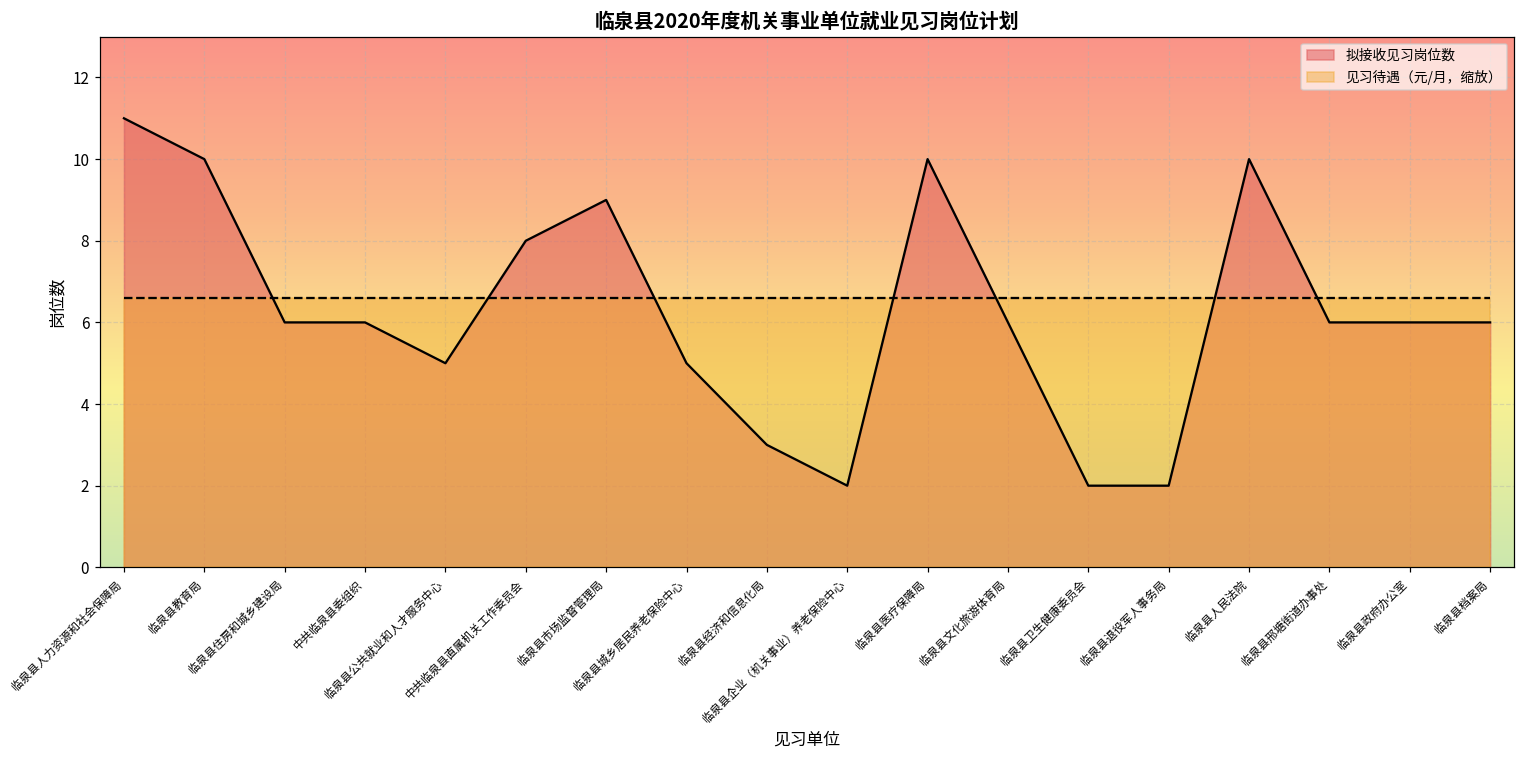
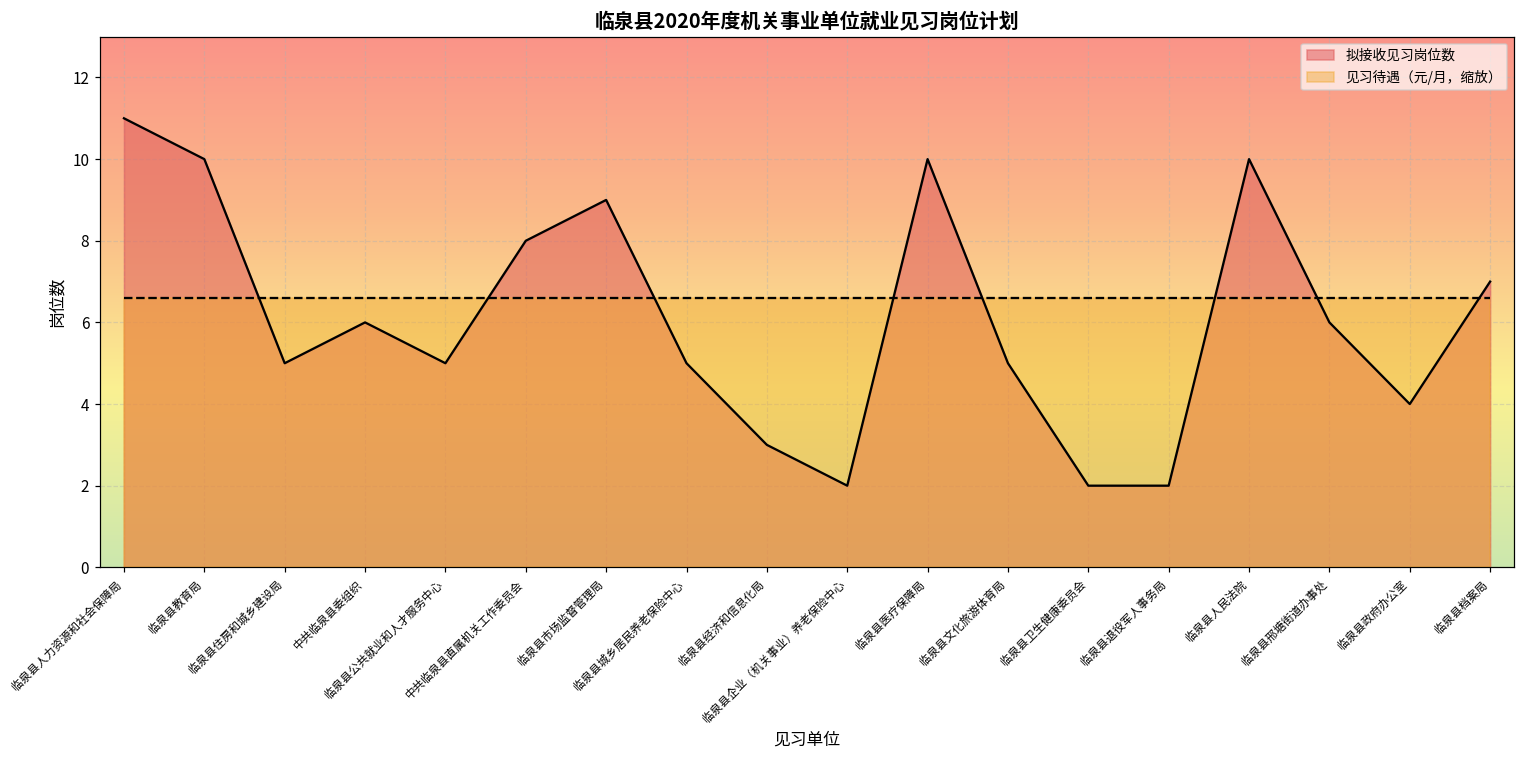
拟接收见习岗位数, 临泉县住房和城乡建设局: 6 -> 5
拟接收见习岗位数, 临泉县文化旅游体育局: 6 -> 5
拟接收见习岗位数, 临泉县政府办公室: 6 -> 4
拟接收见习岗位数, 临泉县档案局: 6 -> 7
